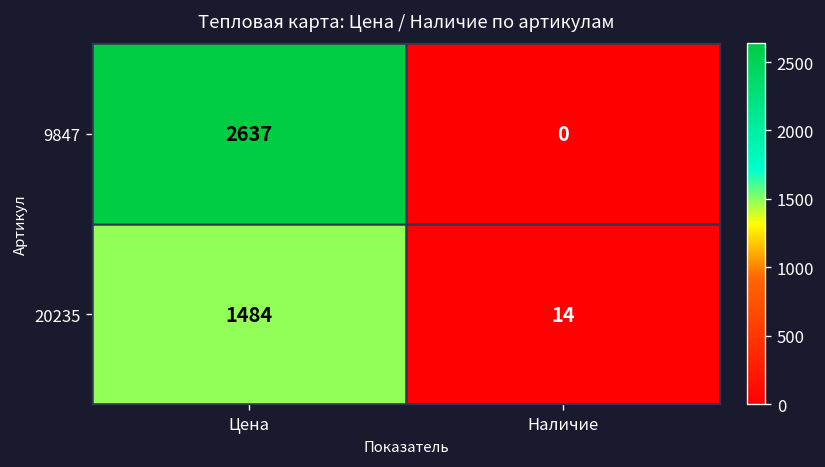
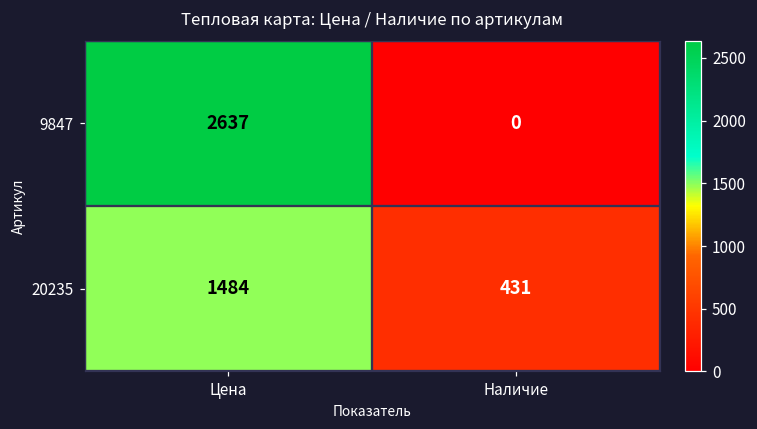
20235, Наличие: 14 -> 431
